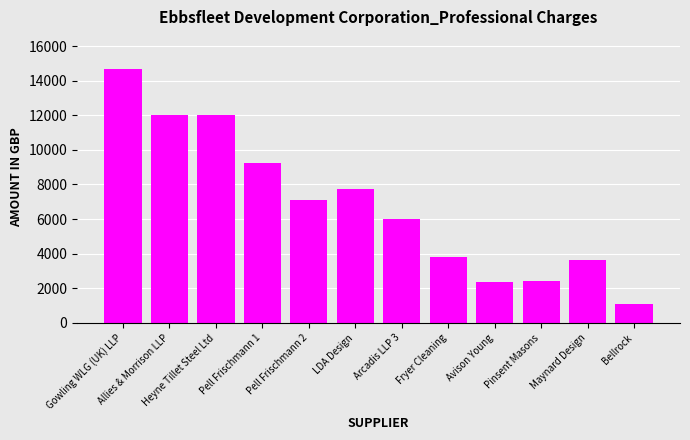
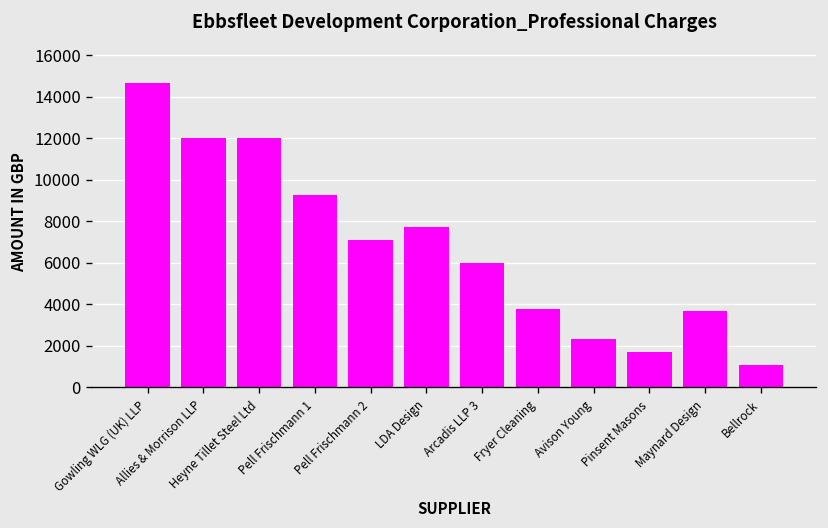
Pinsent Masons: 2400 -> 1700
